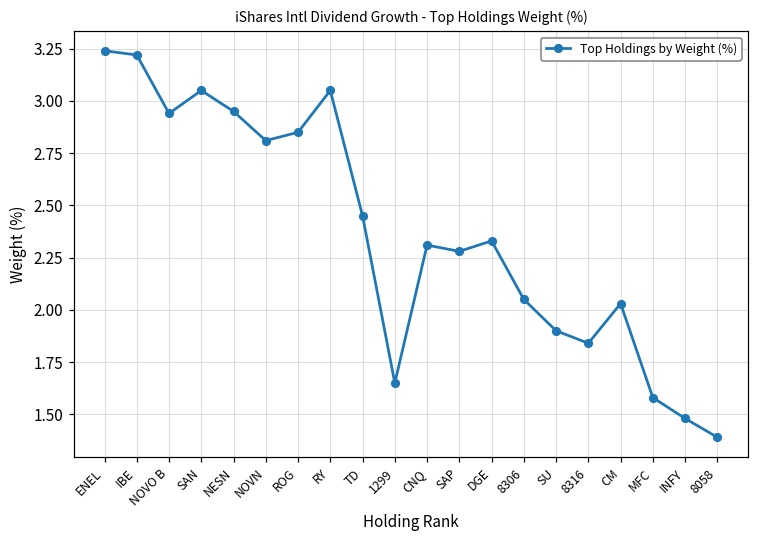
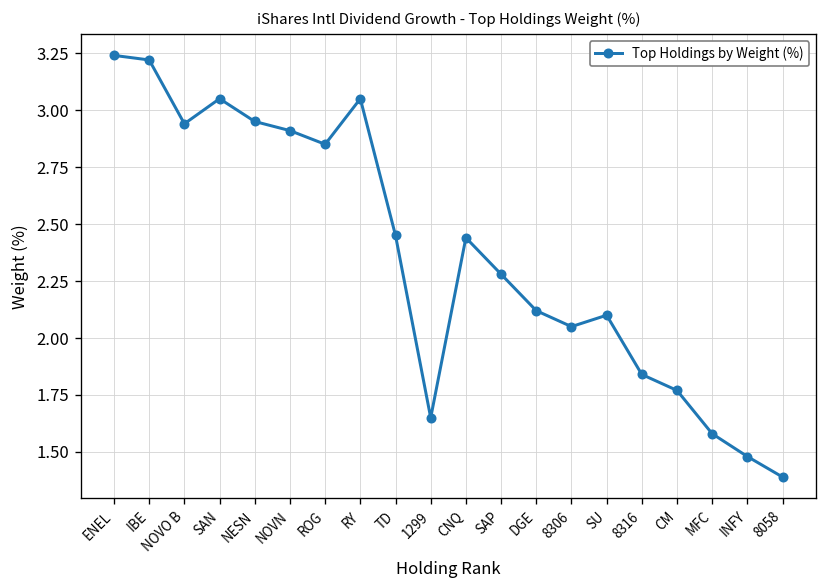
NOVN: 2.81 -> 2.91
CNQ: 2.31 -> 2.44
DGE: 2.33 -> 2.12
SU: 1.9 -> 2.1
CM: 2.03 -> 1.77
